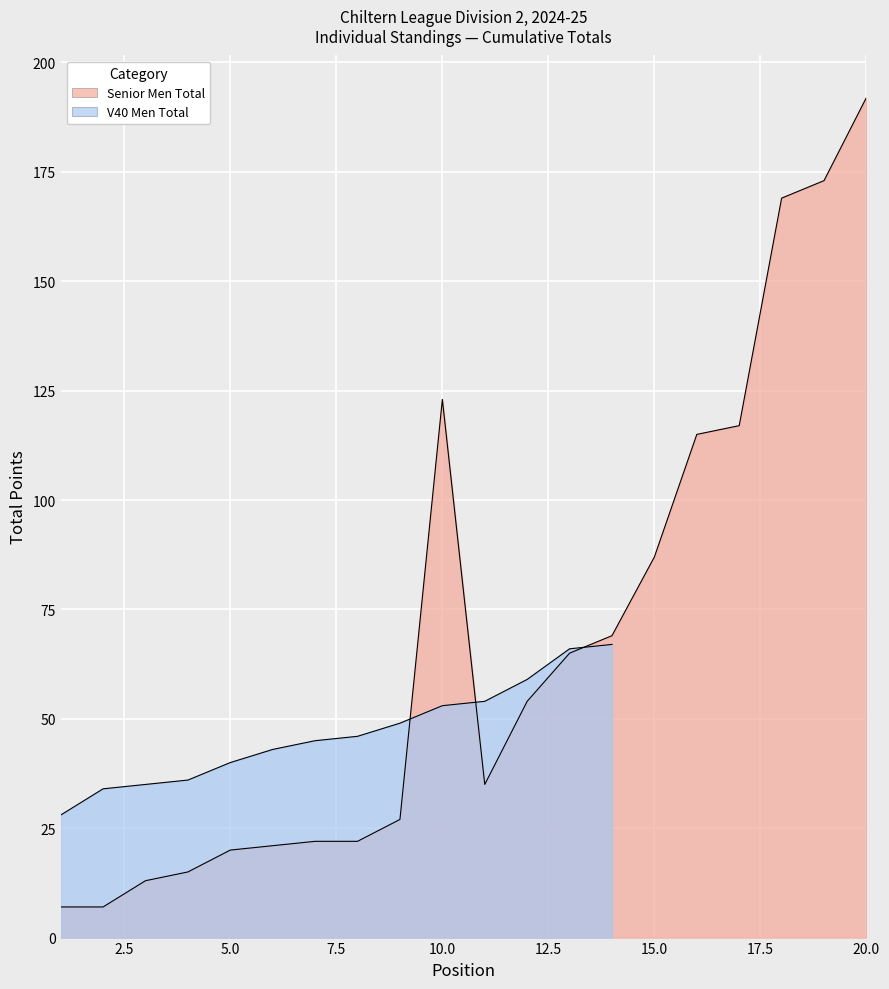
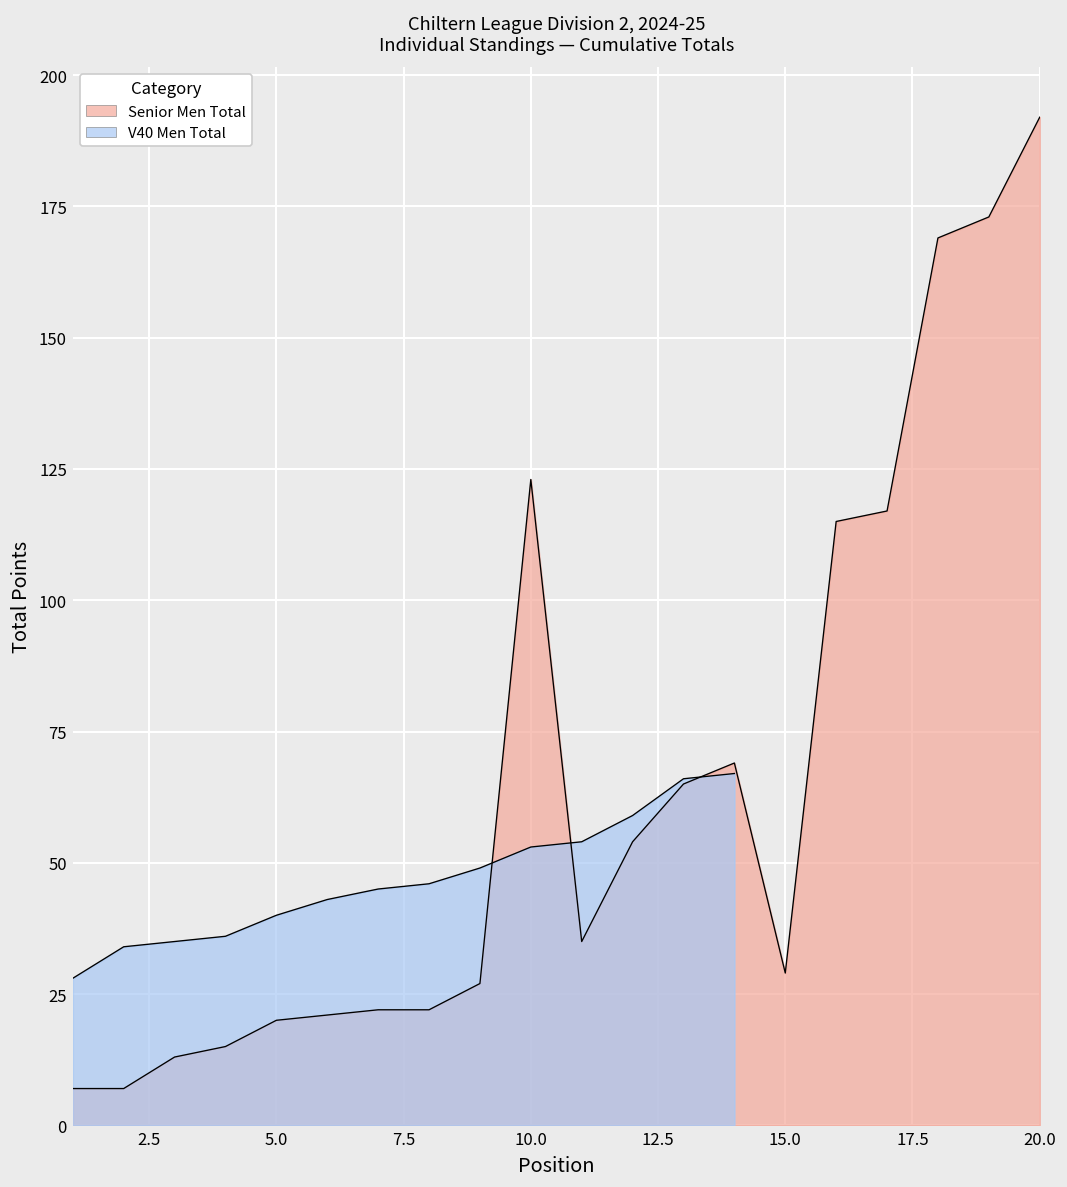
Senior Men Total, 15.0: 87 -> 29
